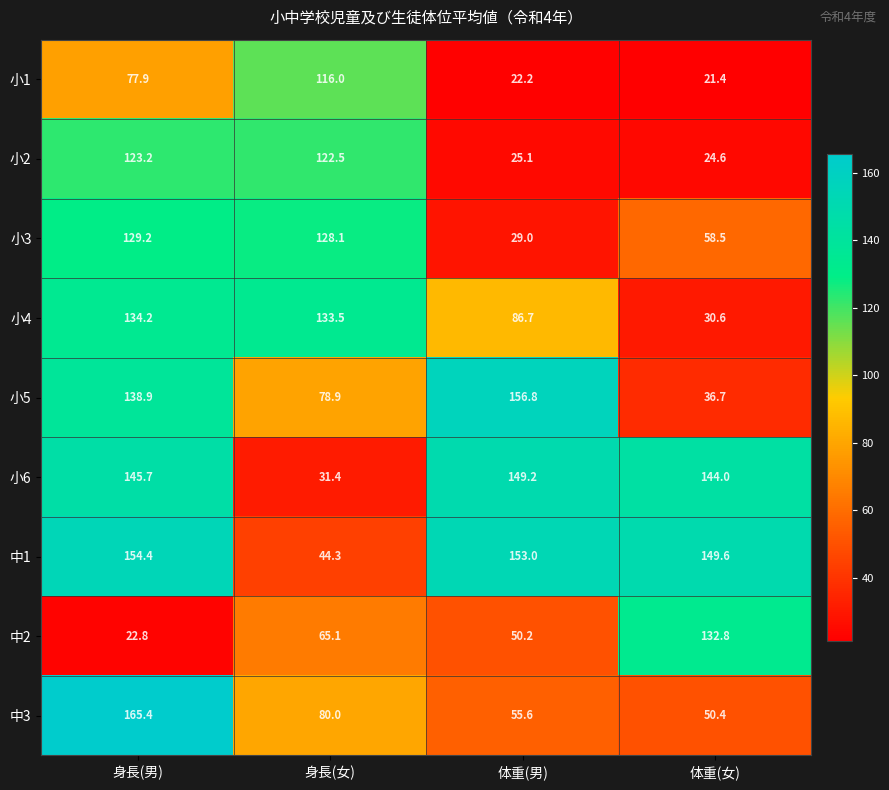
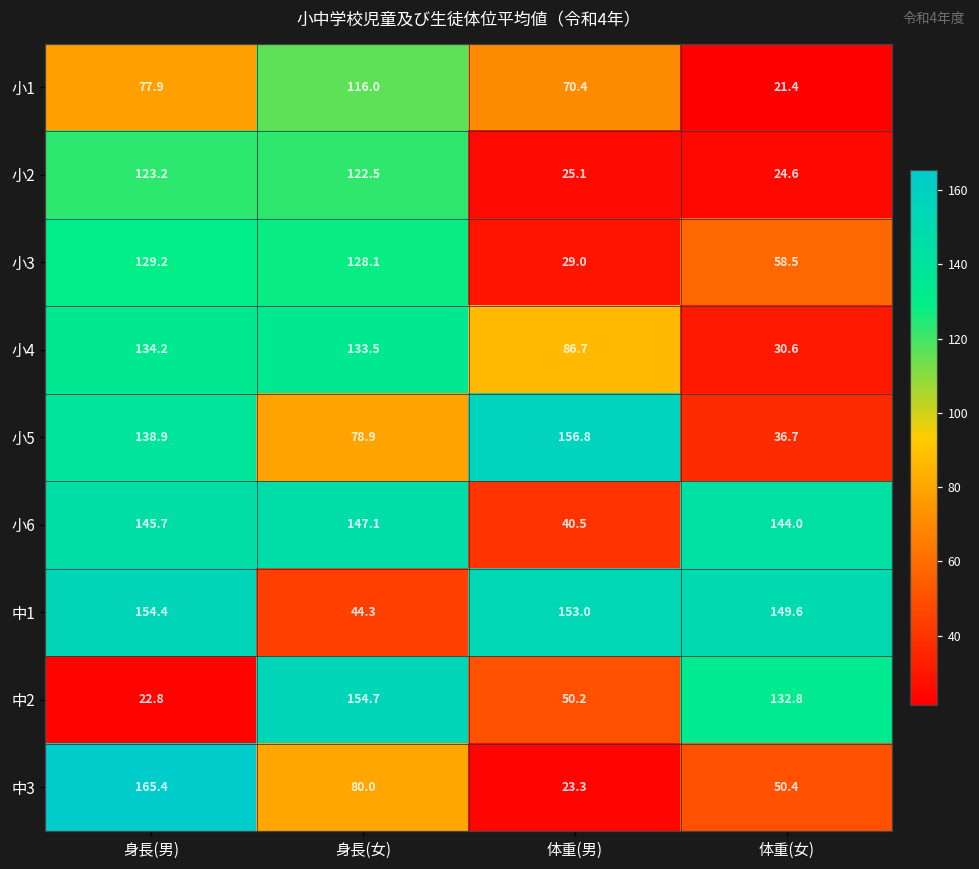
小1, 体重(男): 22.2 -> 70.4
小6, 身長(女): 31.4 -> 147.1
小6, 体重(男): 149.2 -> 40.5
中2, 身長(女): 65.1 -> 154.7
中3, 体重(男): 55.6 -> 23.3
